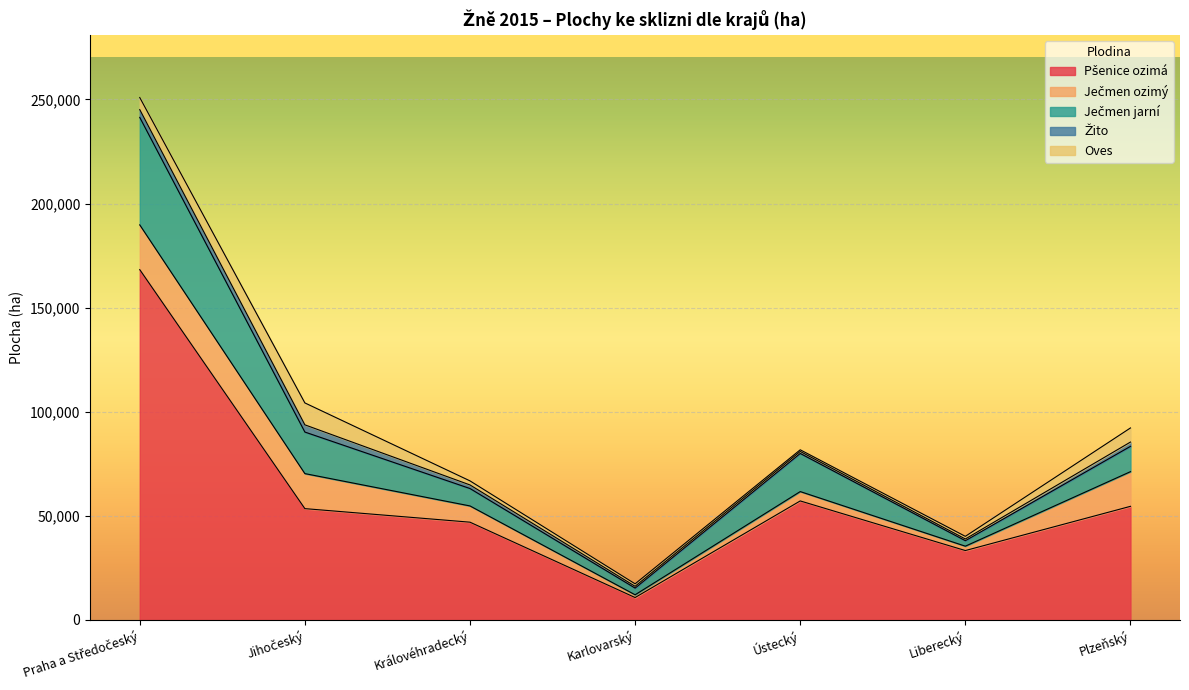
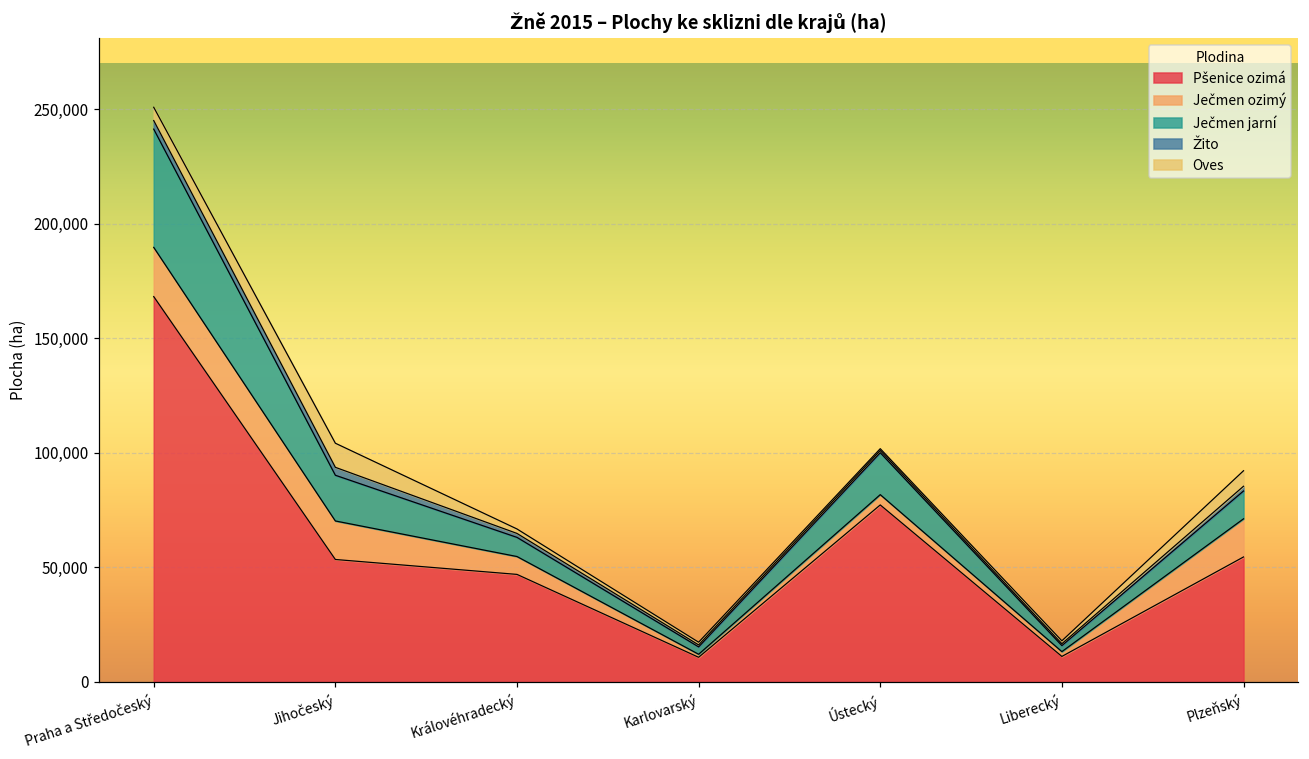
Pšenice ozimá, Ústecký: 57,000 -> 77,000
Pšenice ozimá, Liberecký: 33,000 -> 11,000
